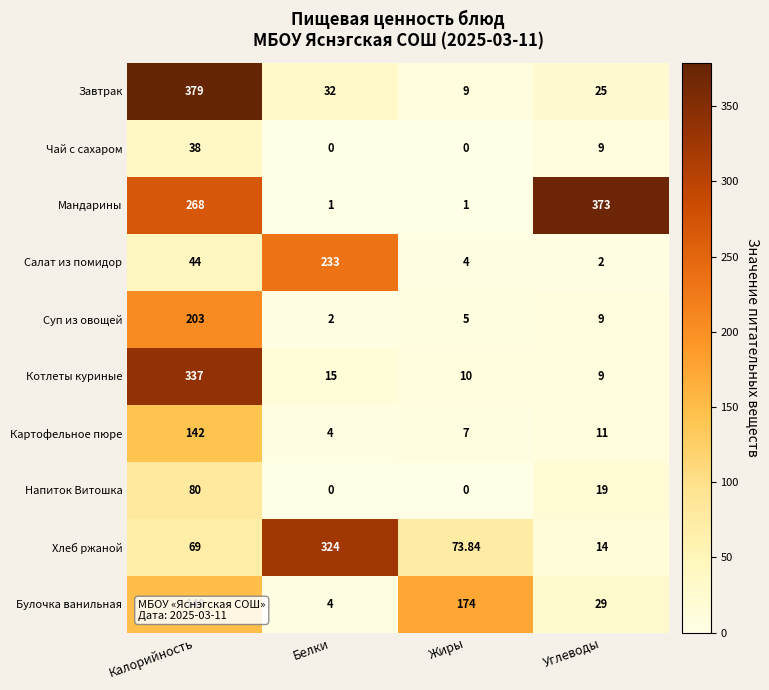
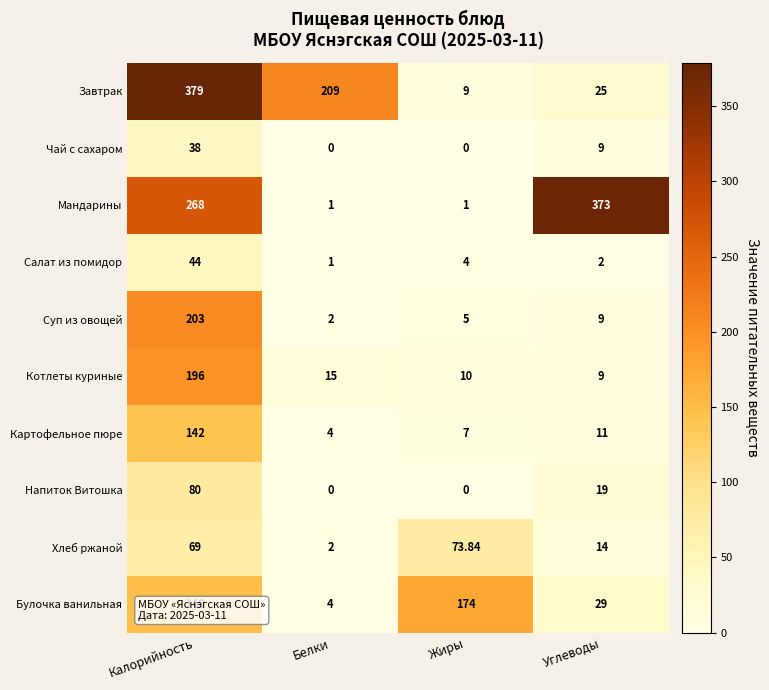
Завтрак, Белки: 32 -> 209
Салат из помидор, Белки: 233 -> 1
Котлеты куриные, Калорийность: 337 -> 196
Хлеб ржаной, Белки: 324 -> 2
